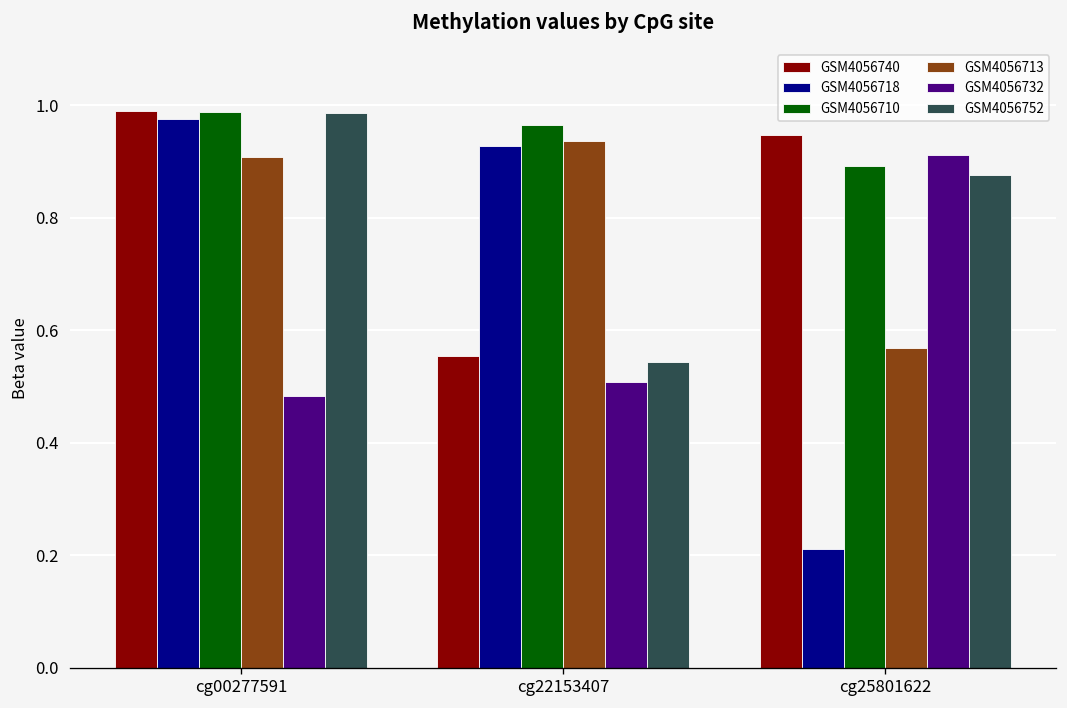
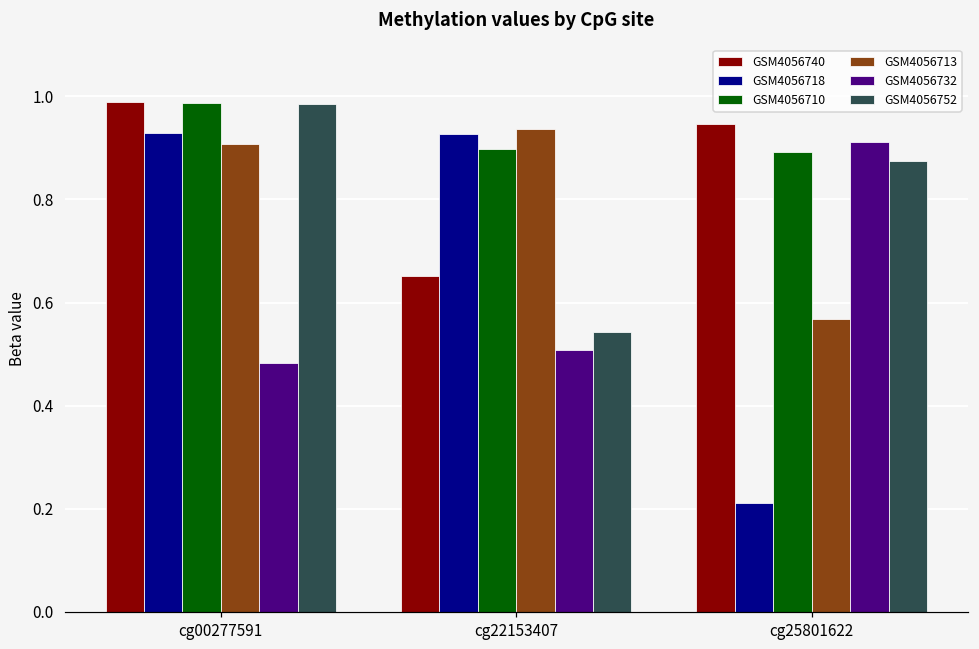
GSM4056718, cg00277591: 0.98 -> 0.93
GSM4056740, cg22153407: 0.55 -> 0.65
GSM4056710, cg22153407: 0.96 -> 0.90
